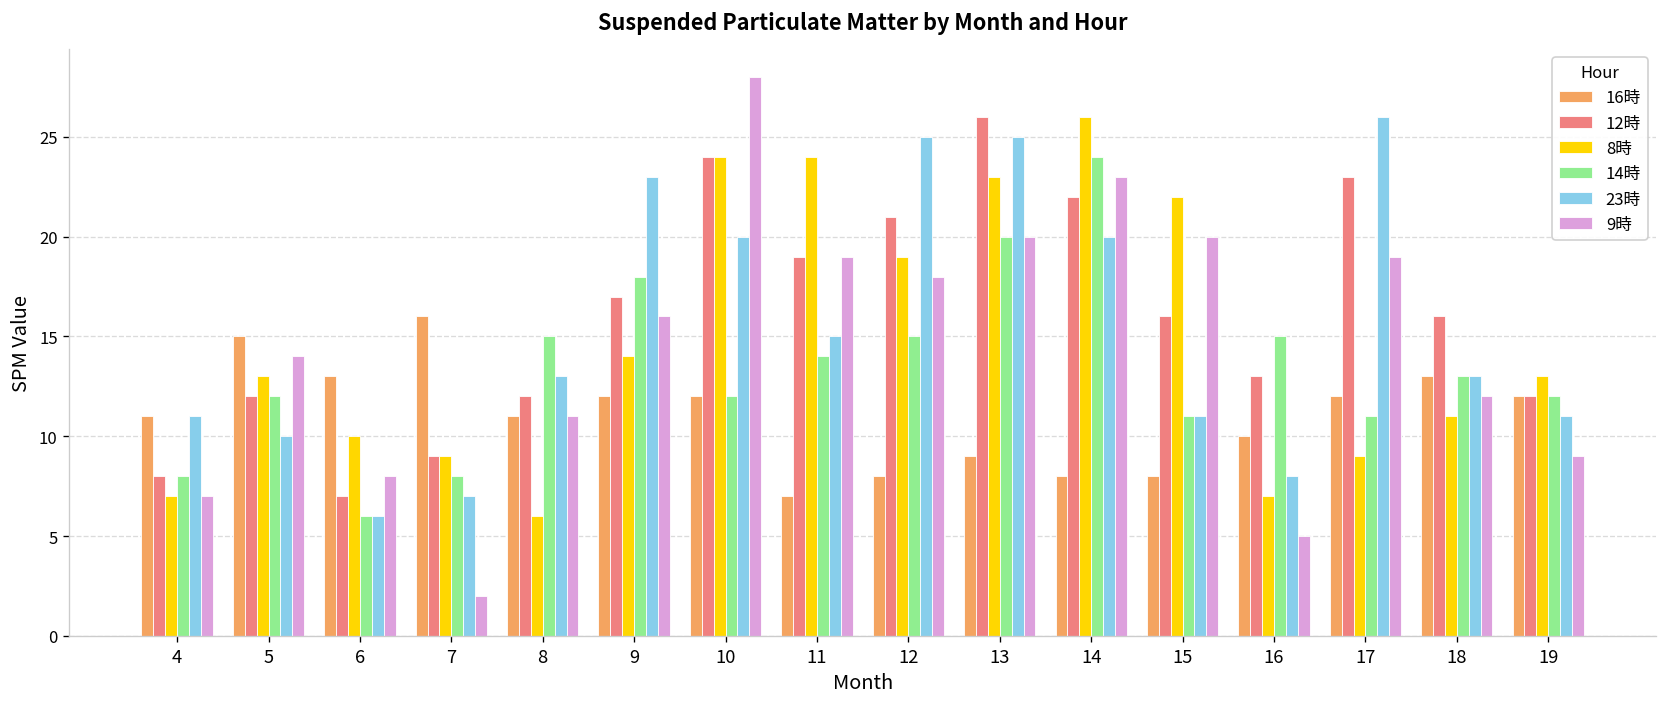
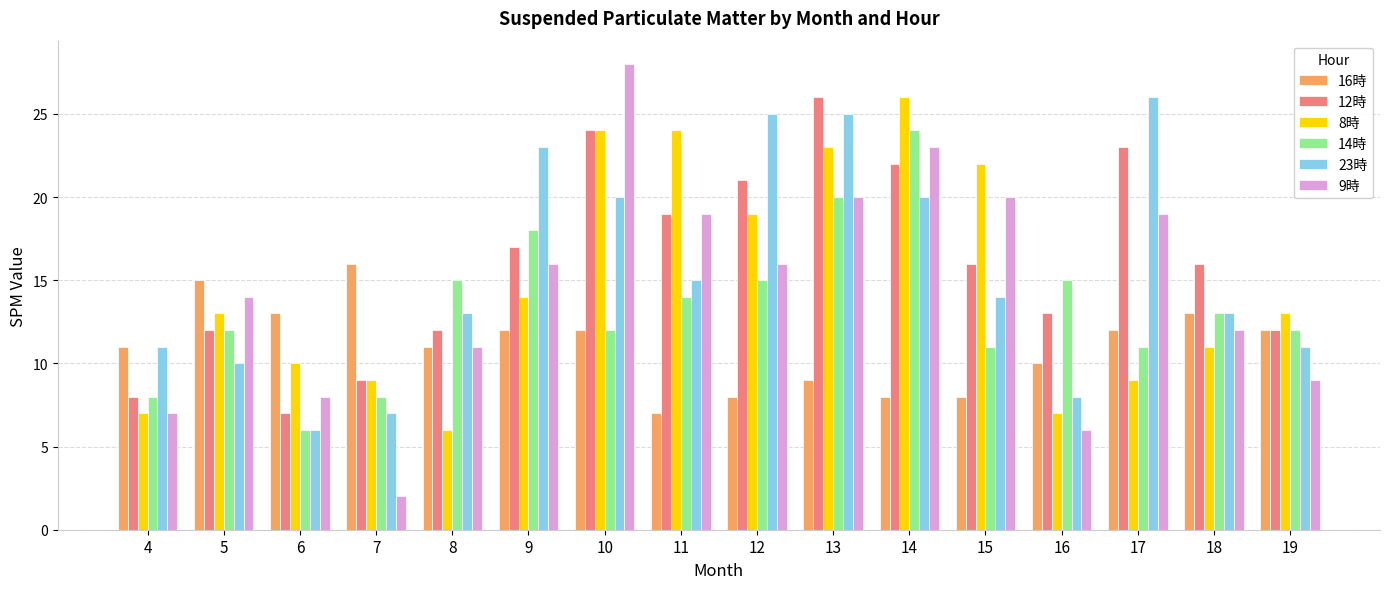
9時, 12: 18 -> 16
23時, 15: 11 -> 14
9時, 16: 5 -> 6
